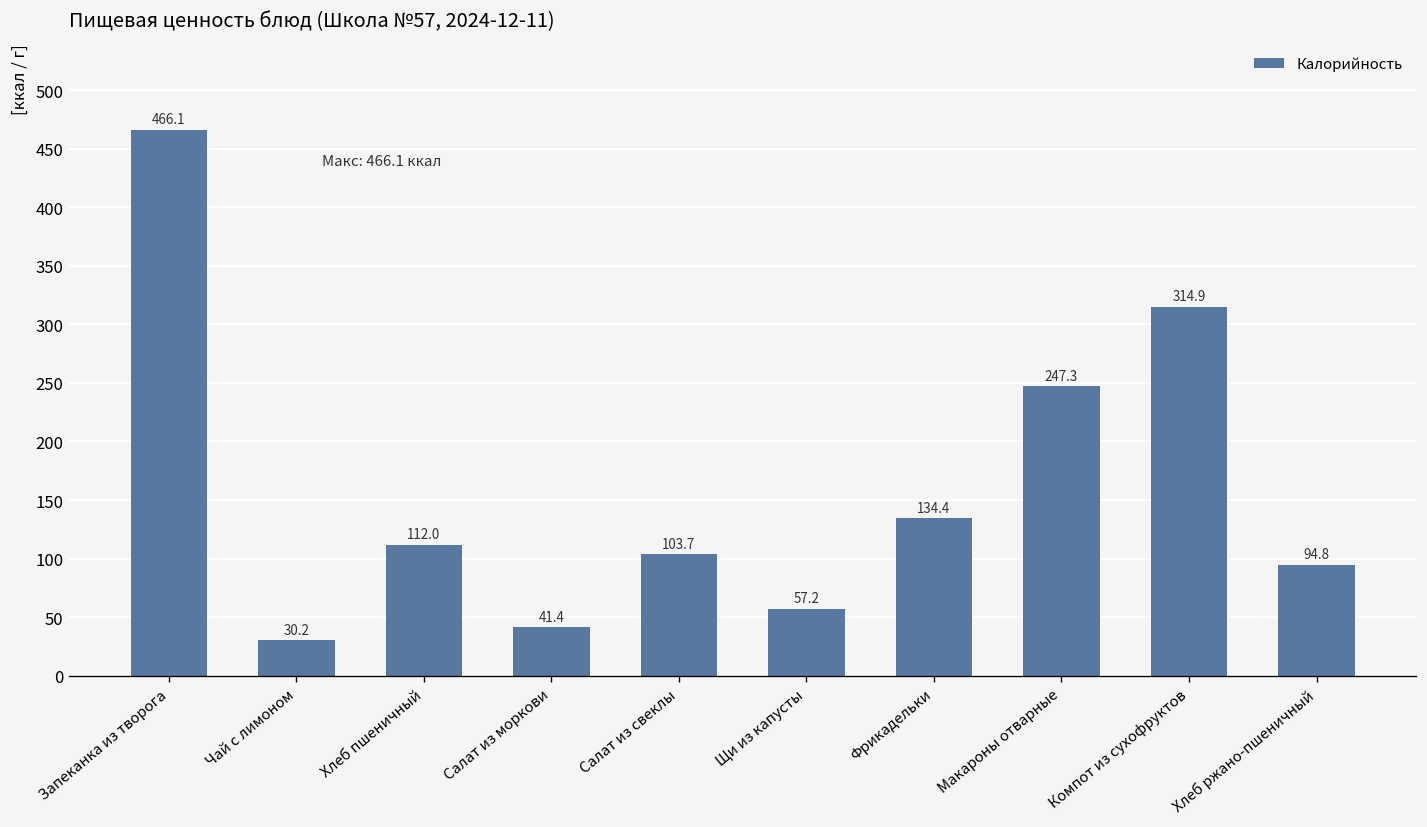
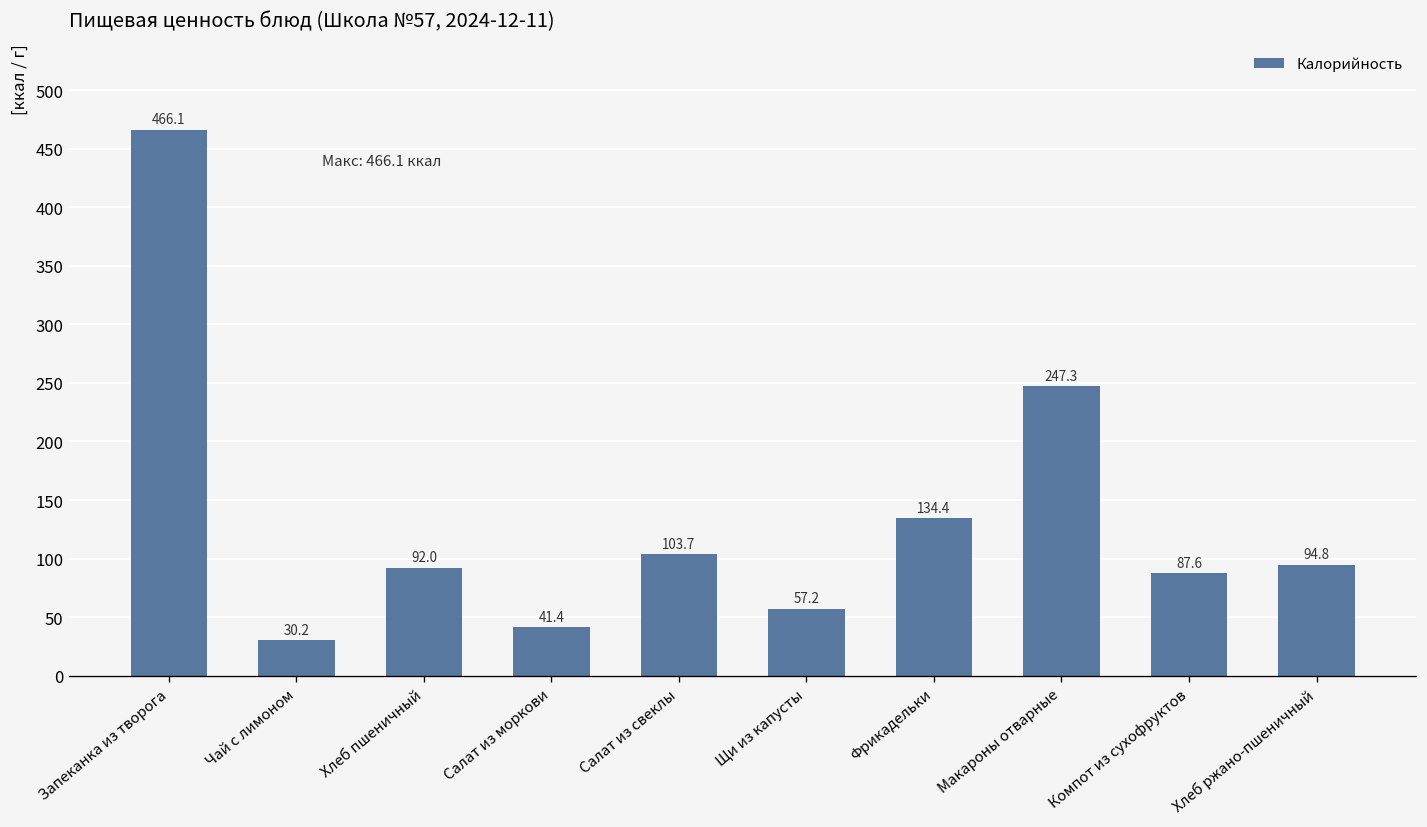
Хлеб пшеничный: 112.0 -> 92.0
Компот из сухофруктов: 314.9 -> 87.6
